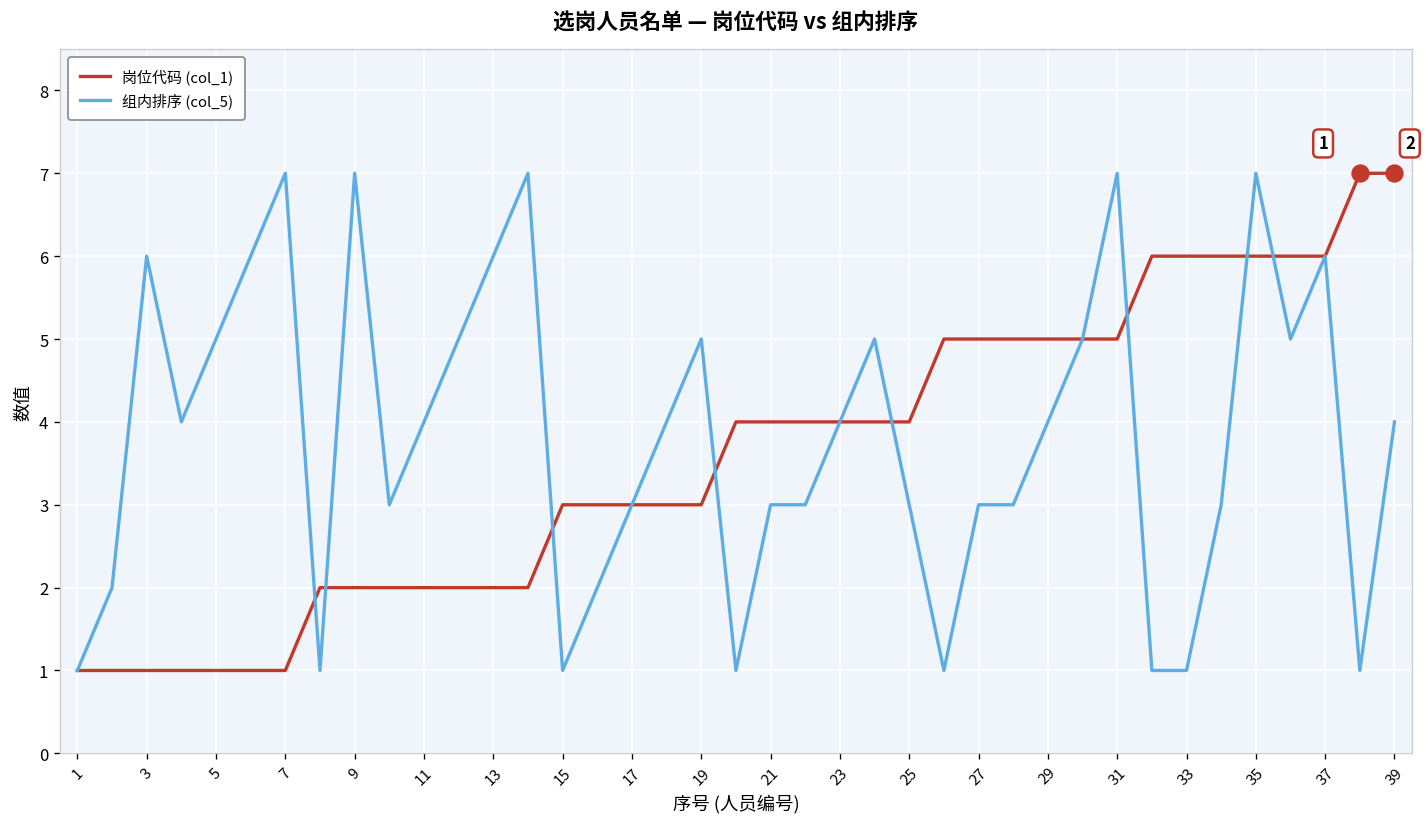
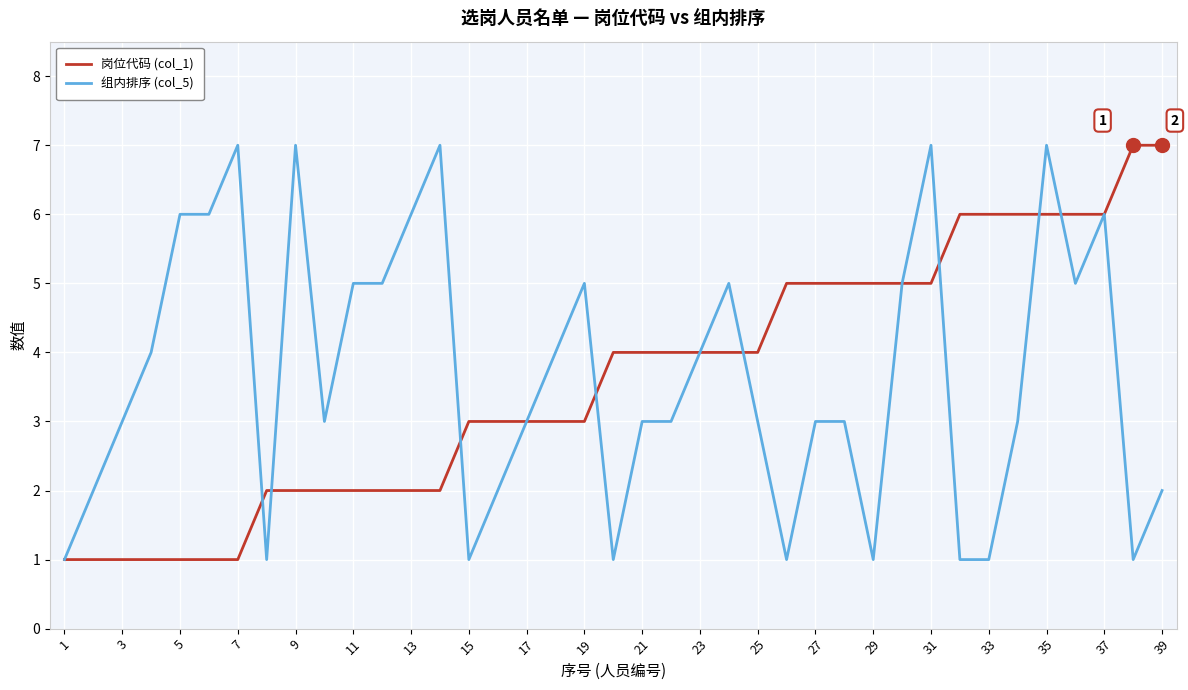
组内排序 (col_5), 3: 6 -> 3
组内排序 (col_5), 5: 5 -> 6
组内排序 (col_5), 11: 4 -> 5
组内排序 (col_5), 29: 4 -> 1
组内排序 (col_5), 39: 4 -> 2
